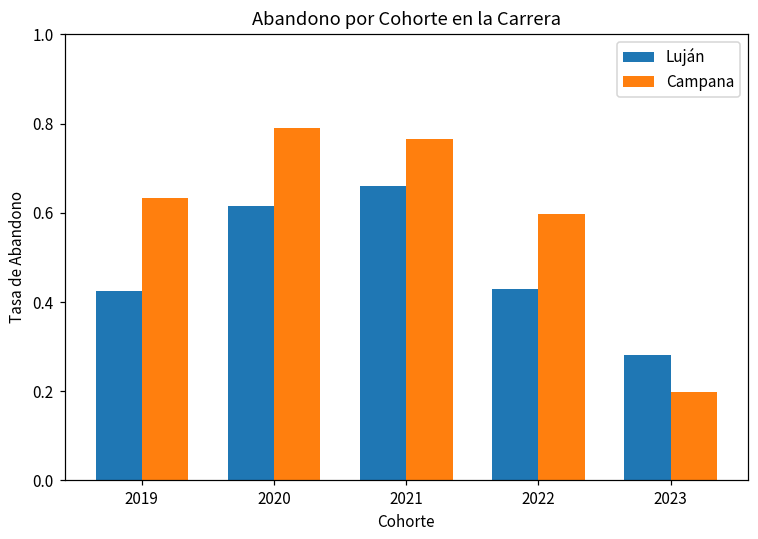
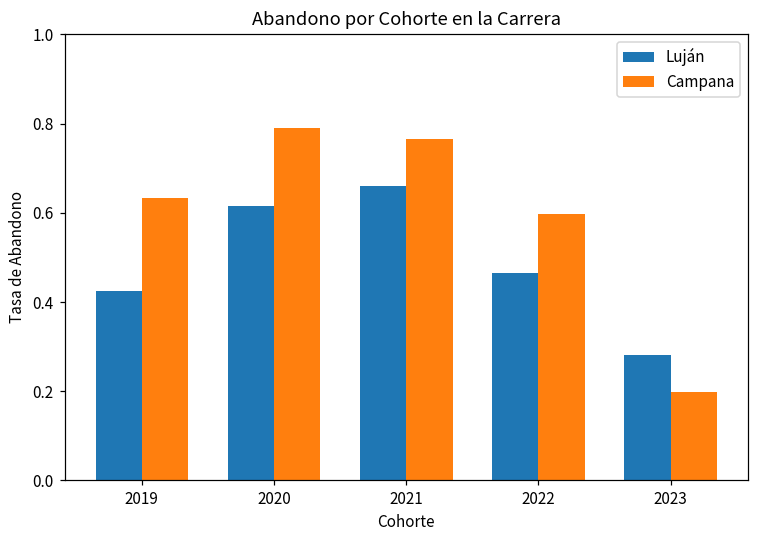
Luján, 2022: 0.43 -> 0.46
